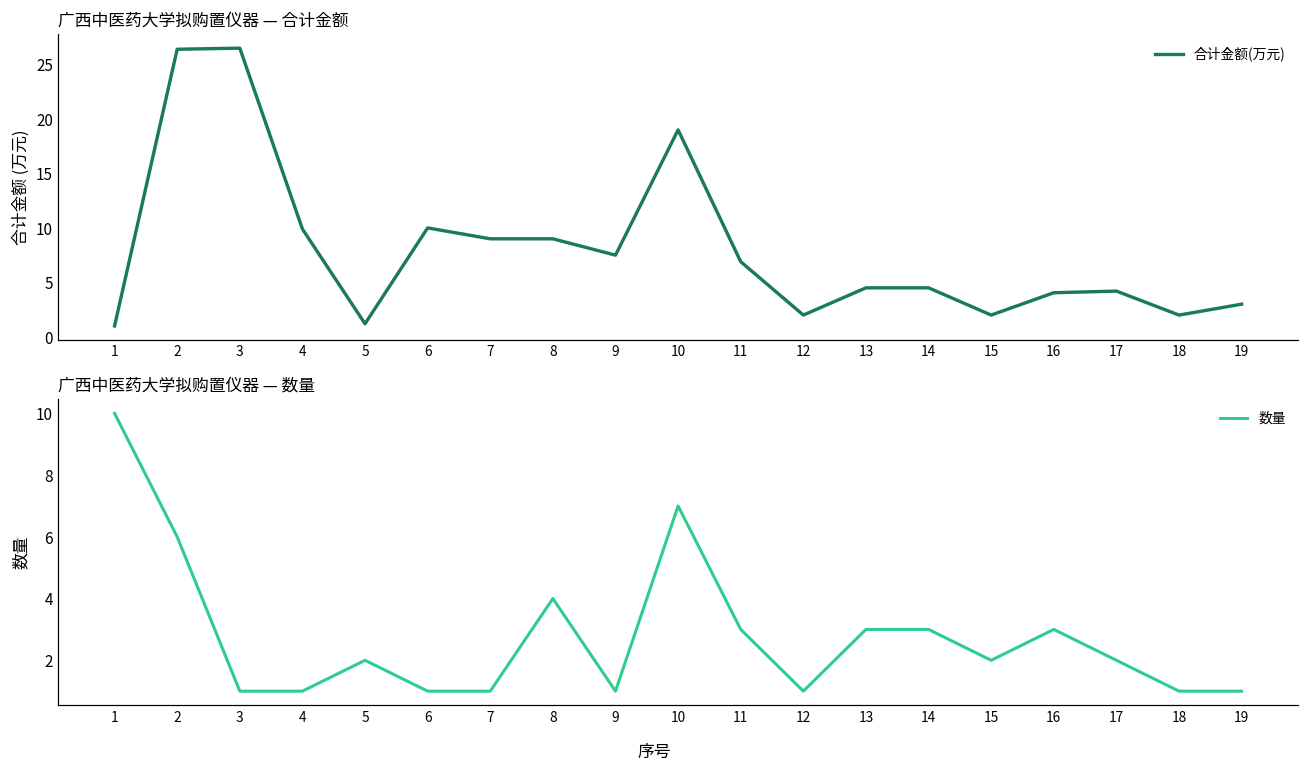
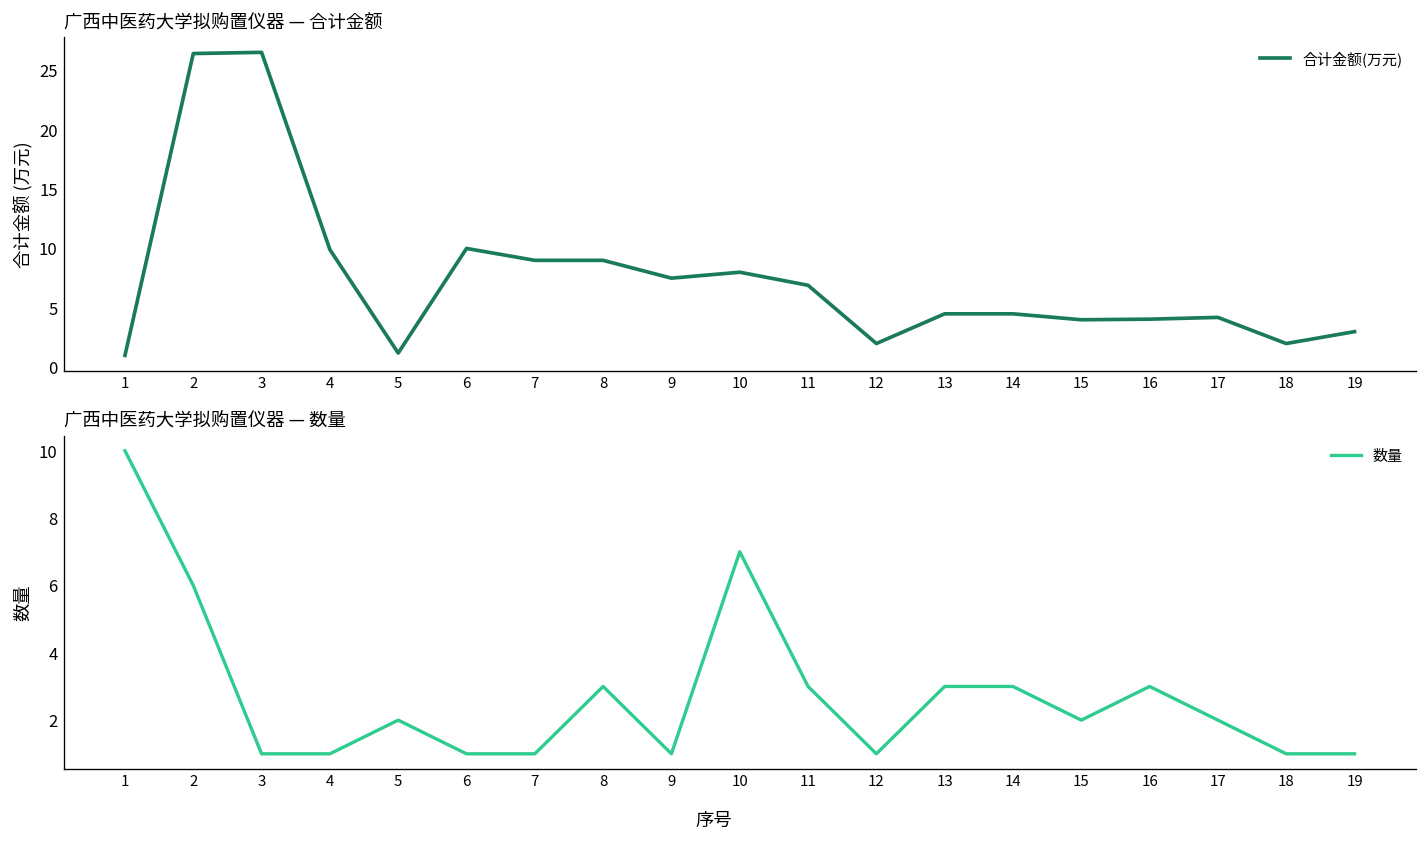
广西中医药大学拟购置仪器 — 合计金额, 10: 19 -> 8
广西中医药大学拟购置仪器 — 合计金额, 15: 2 -> 4
广西中医药大学拟购置仪器 — 数量, 8: 4 -> 3
